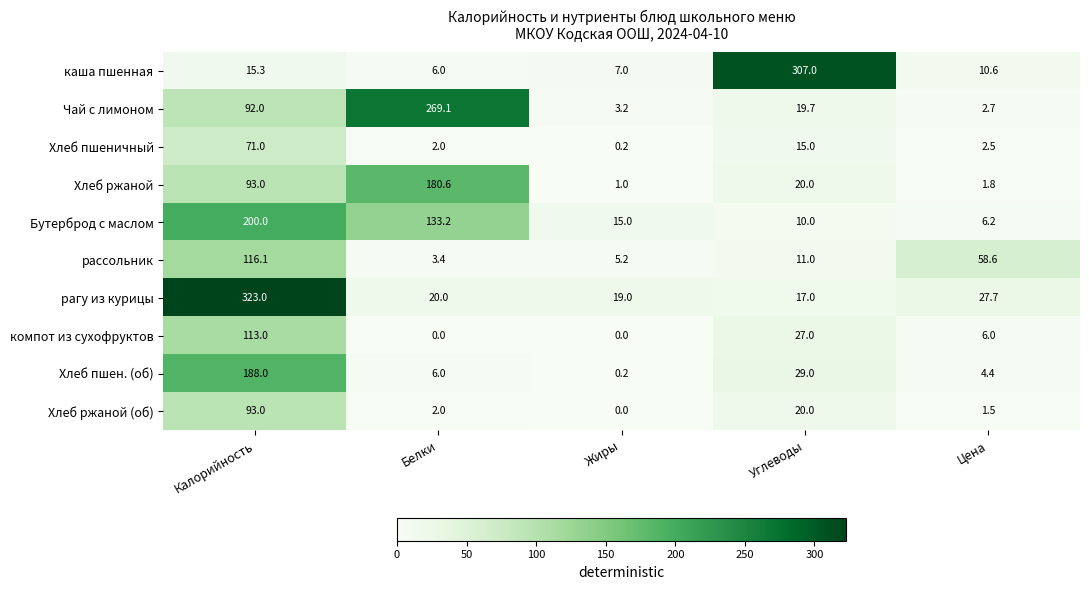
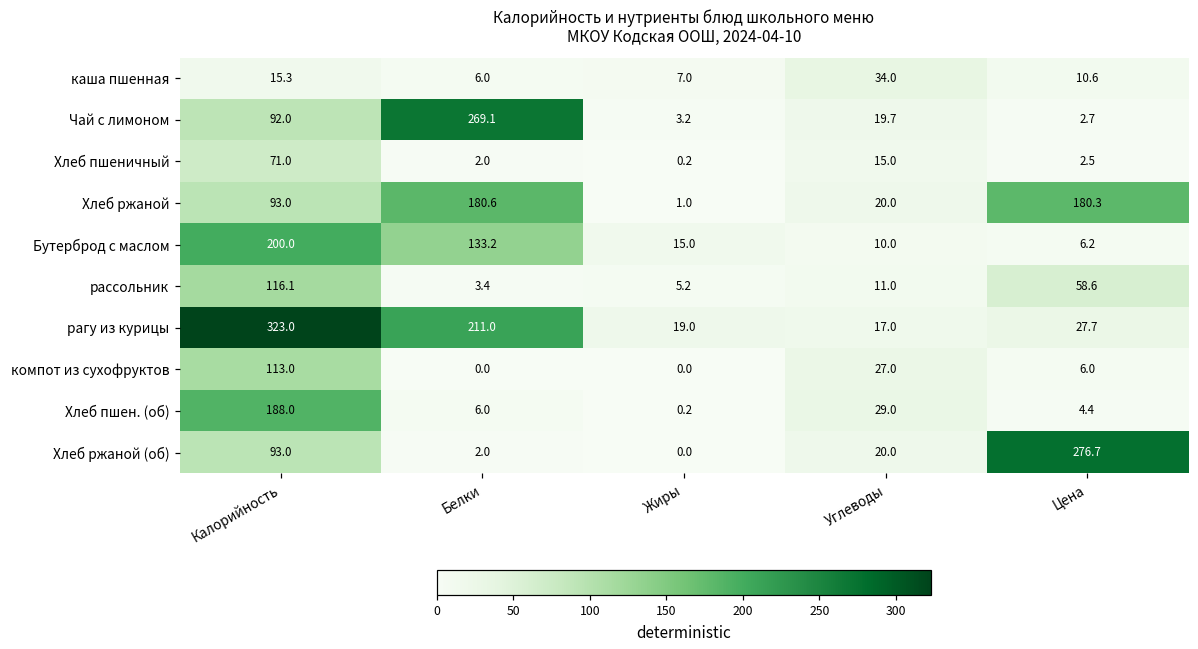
каша пшенная, Углеводы: 307.0 -> 34.0
Хлеб ржаной, Цена: 1.8 -> 180.3
рагу из курицы, Белки: 20.0 -> 211.0
Хлеб ржаной (об), Цена: 1.5 -> 276.7
